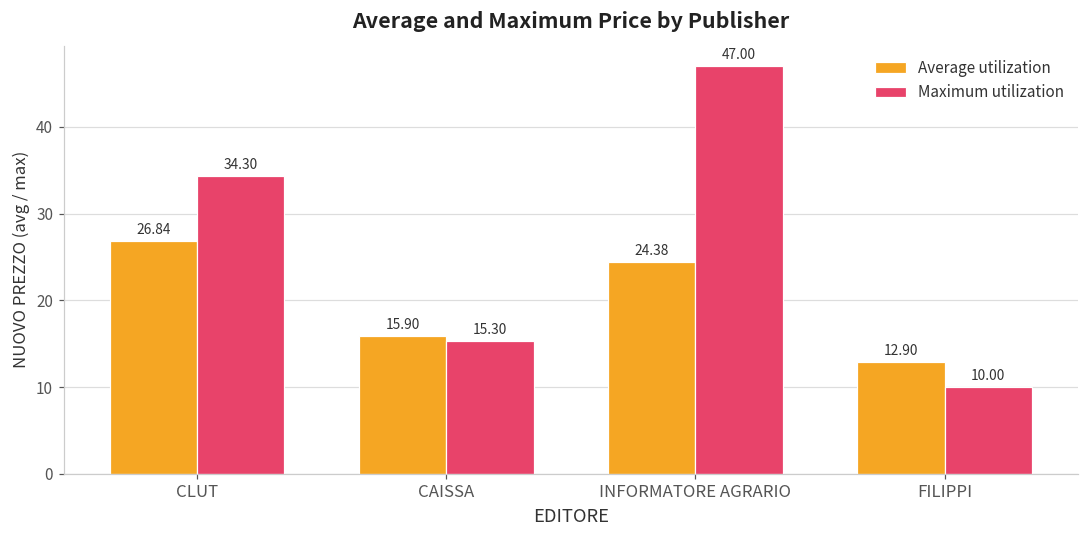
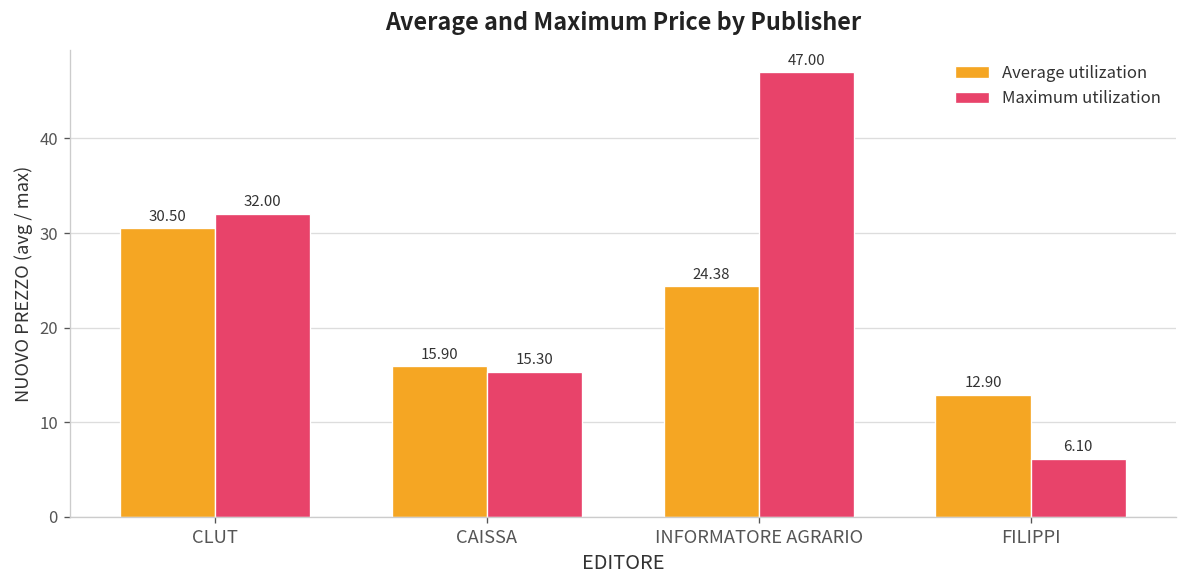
Average utilization, CLUT: 26.84 -> 30.50
Maximum utilization, CLUT: 34.30 -> 32.00
Maximum utilization, FILIPPI: 10.00 -> 6.10
